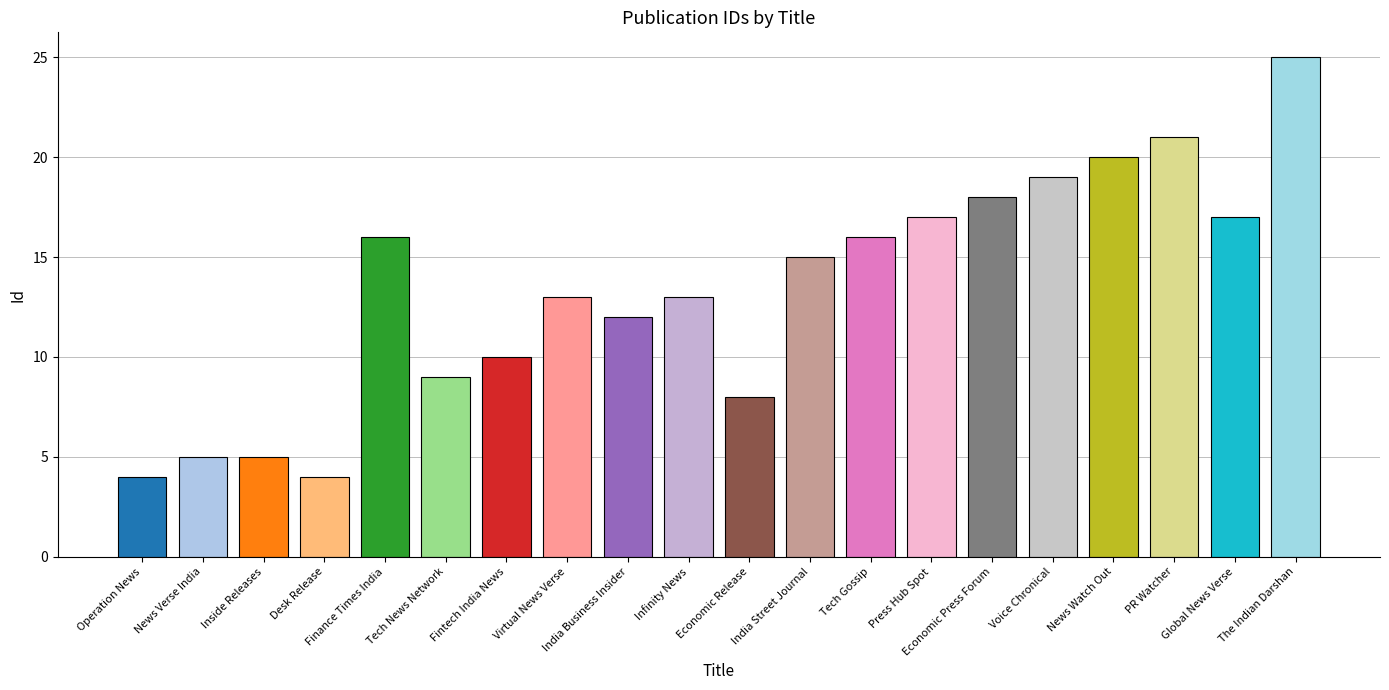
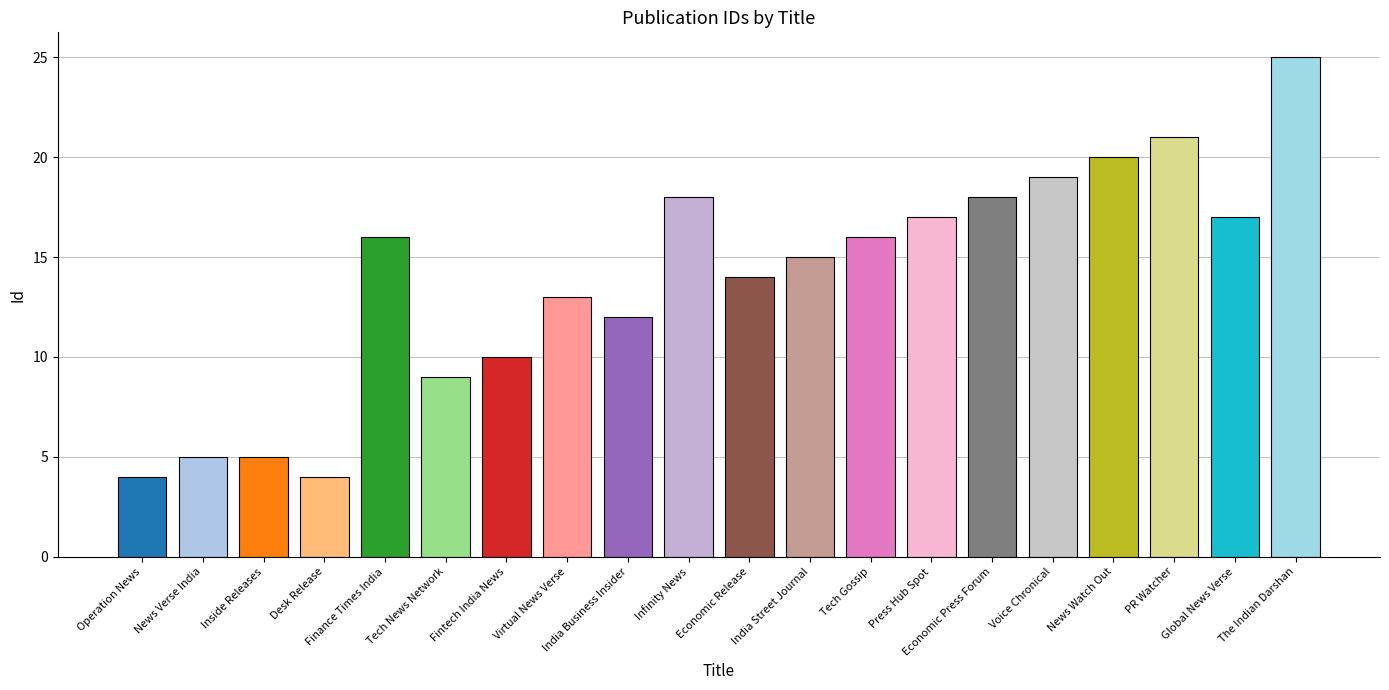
Infinity News: 13 -> 18
Economic Release: 8 -> 14
